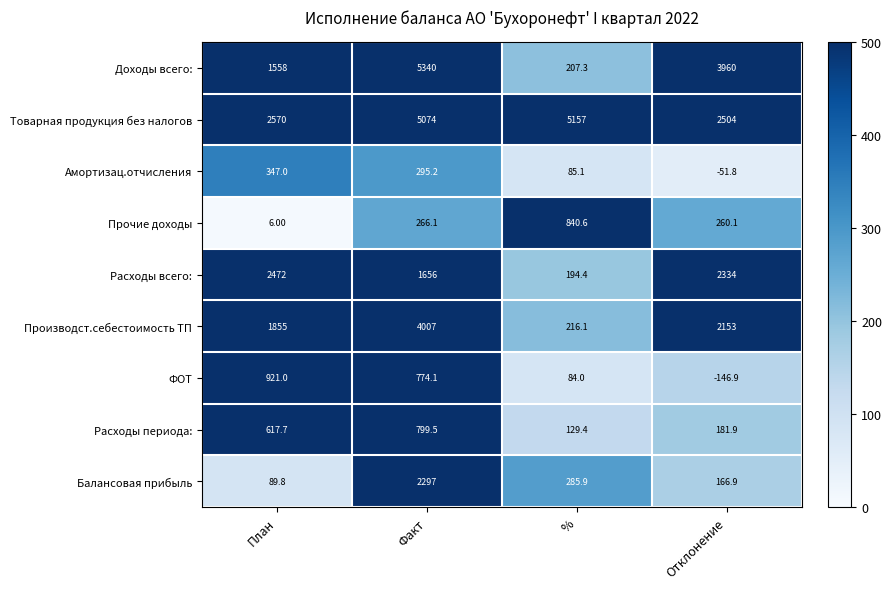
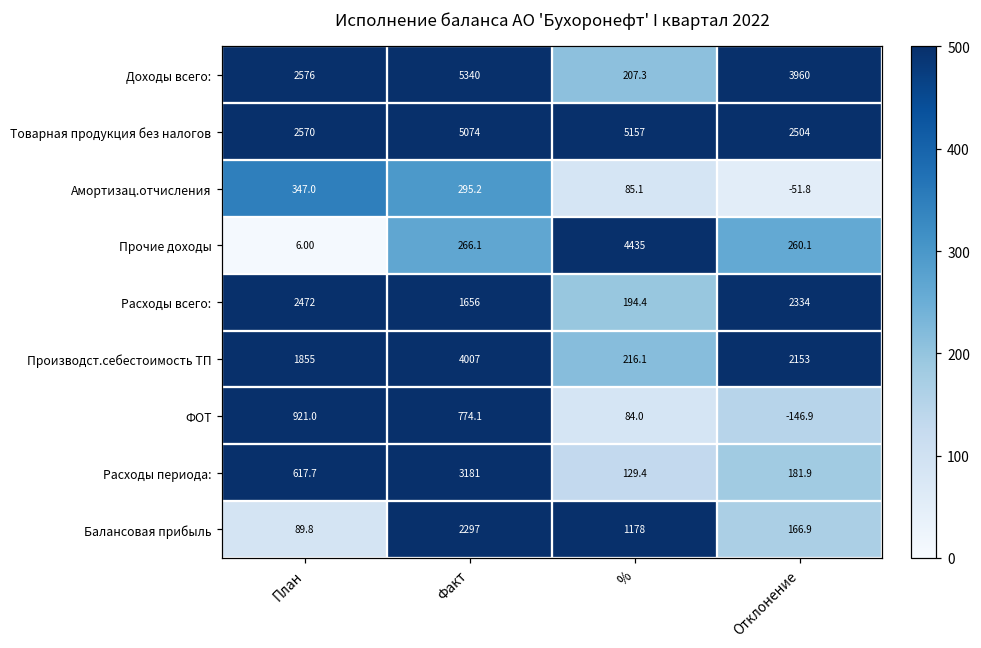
Доходы всего:, План: 1558 -> 2576
Прочие доходы, %: 840.6 -> 4435
Расходы периода:, Факт: 799.5 -> 3181
Балансовая прибыль, %: 285.9 -> 1178
